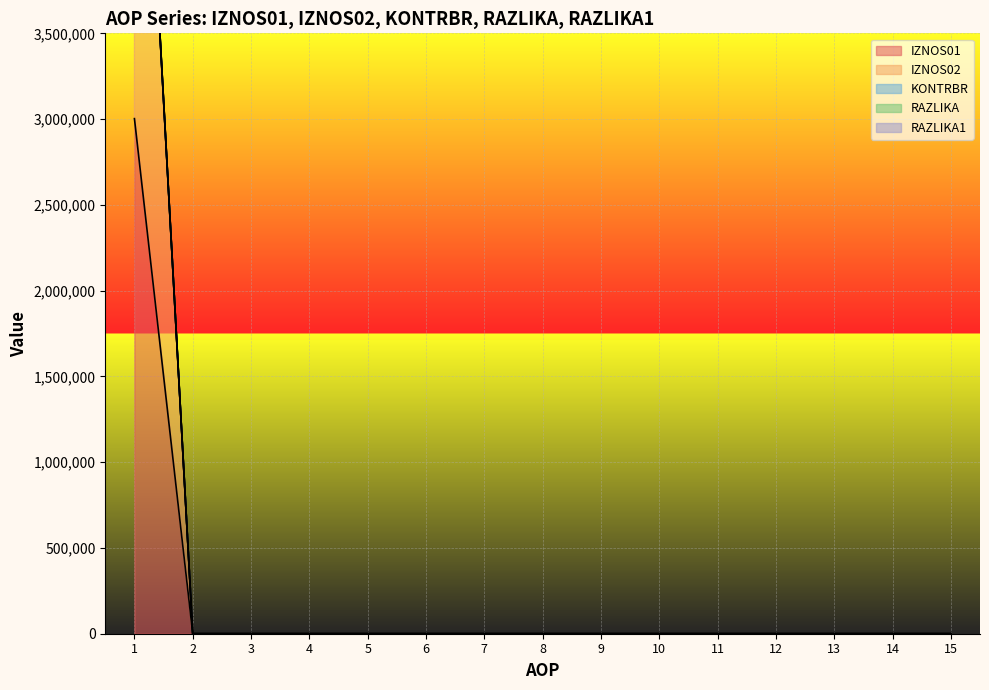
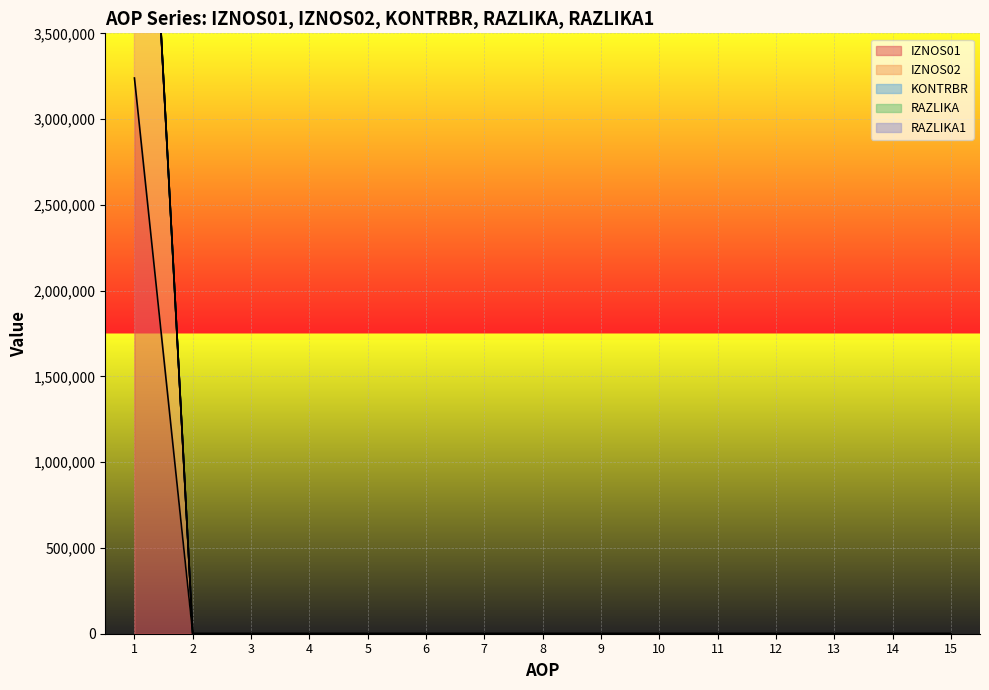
IZNOS01, 1: 3,000,000 -> 3,240,000
